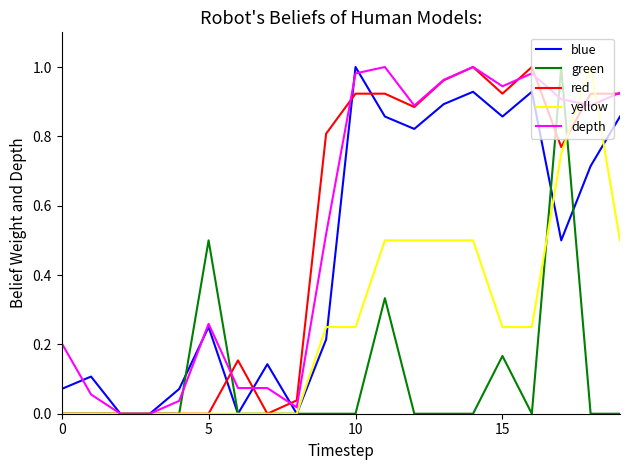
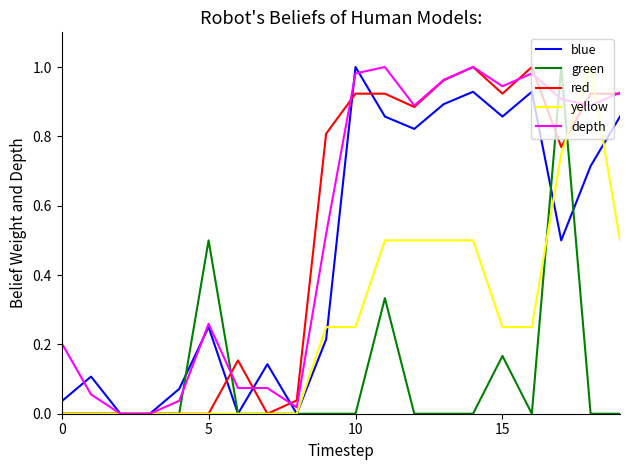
blue, 0: 0.07 -> 0.04
